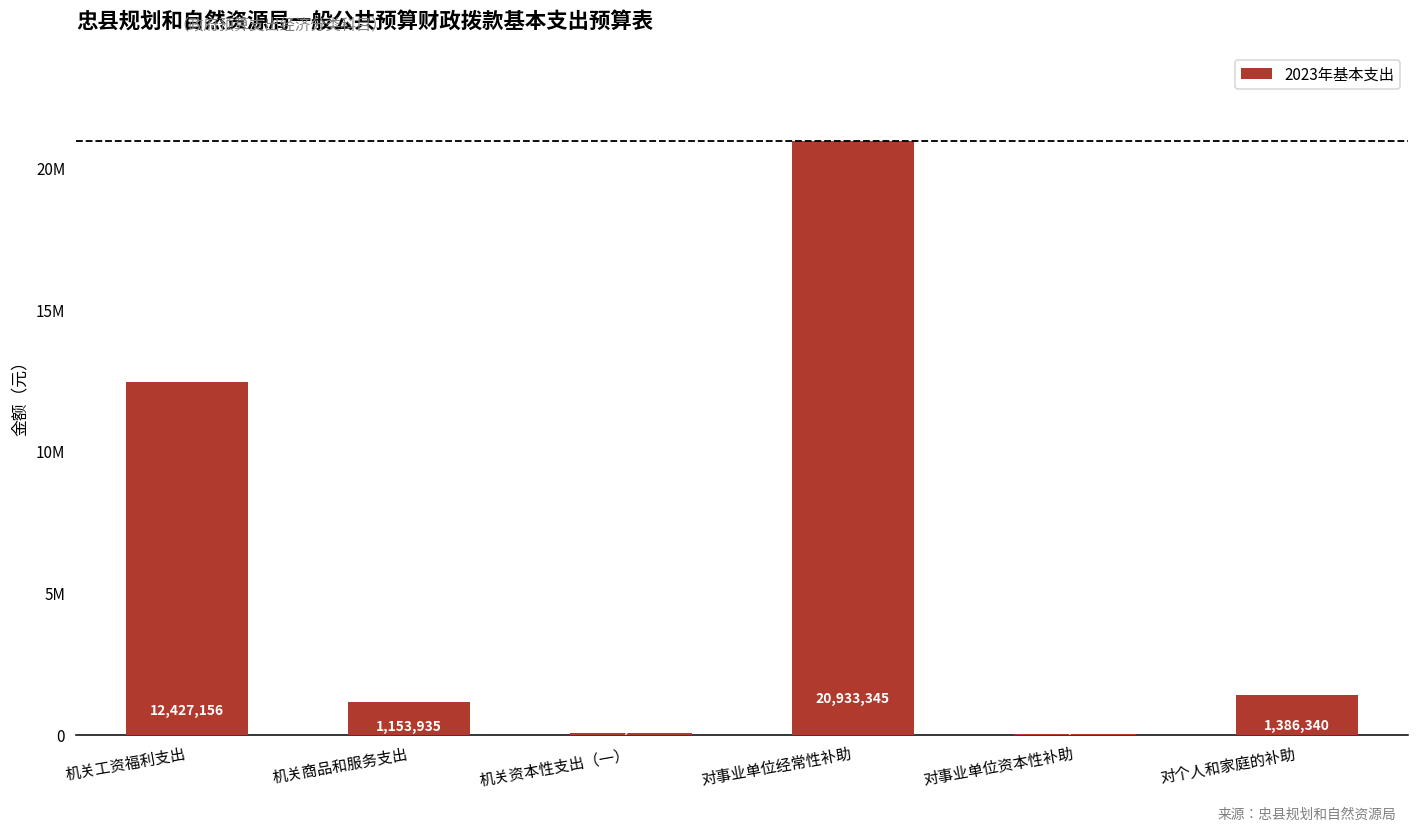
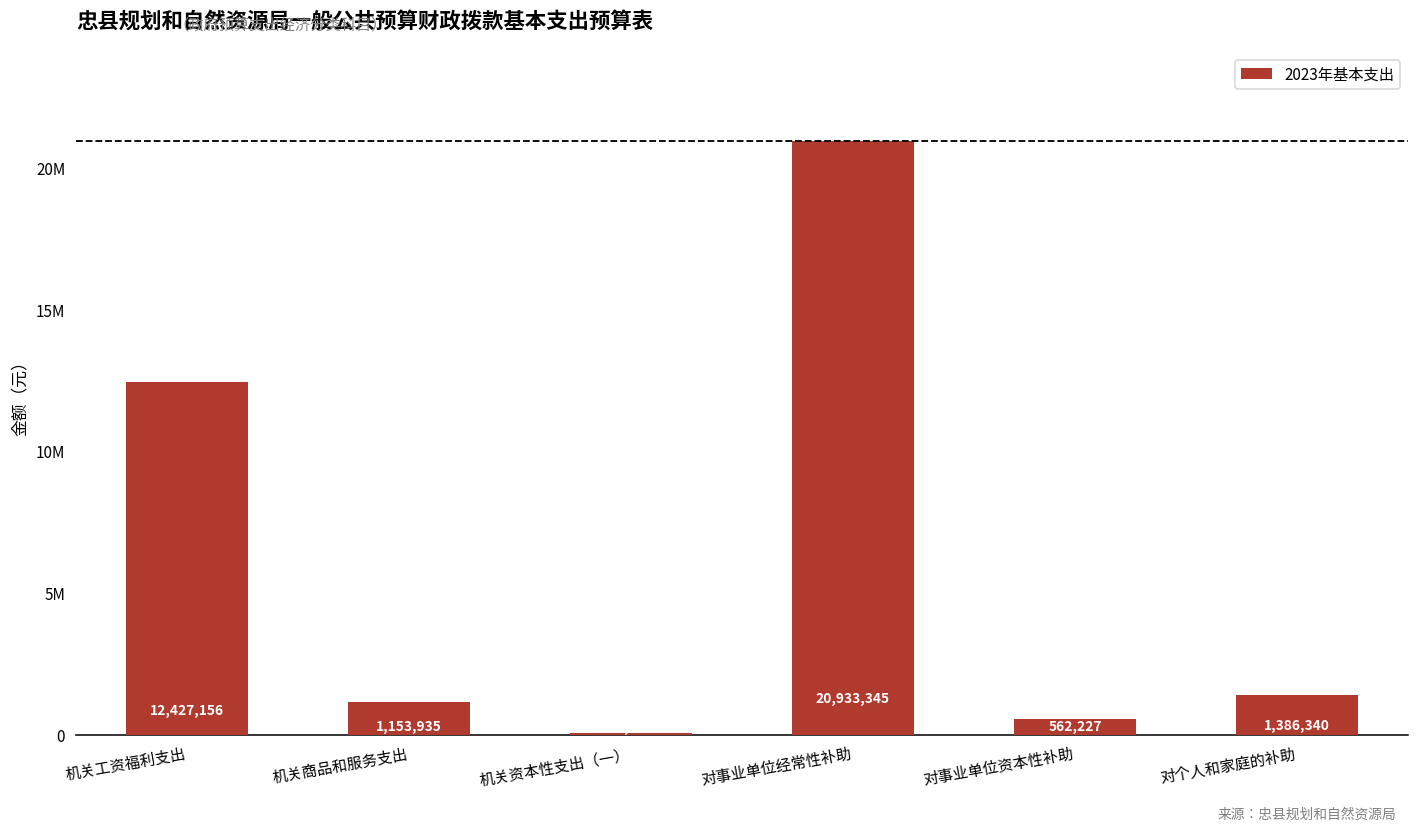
对事业单位资本性补助: 0 -> 600000
